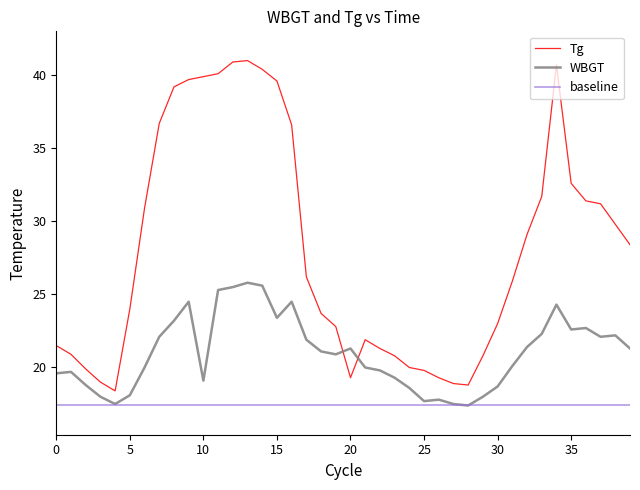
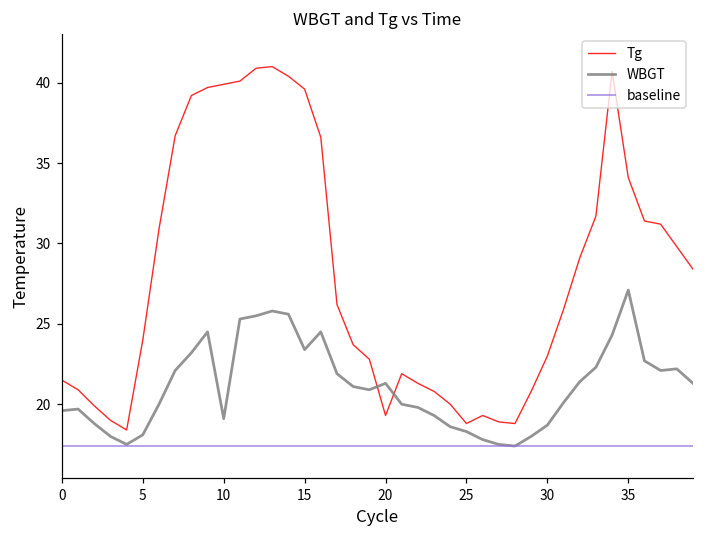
Tg, 25: 19.8 -> 18.8
WBGT, 25: 17.7 -> 18.3
Tg, 35: 32.6 -> 34.1
WBGT, 35: 22.6 -> 27.1
